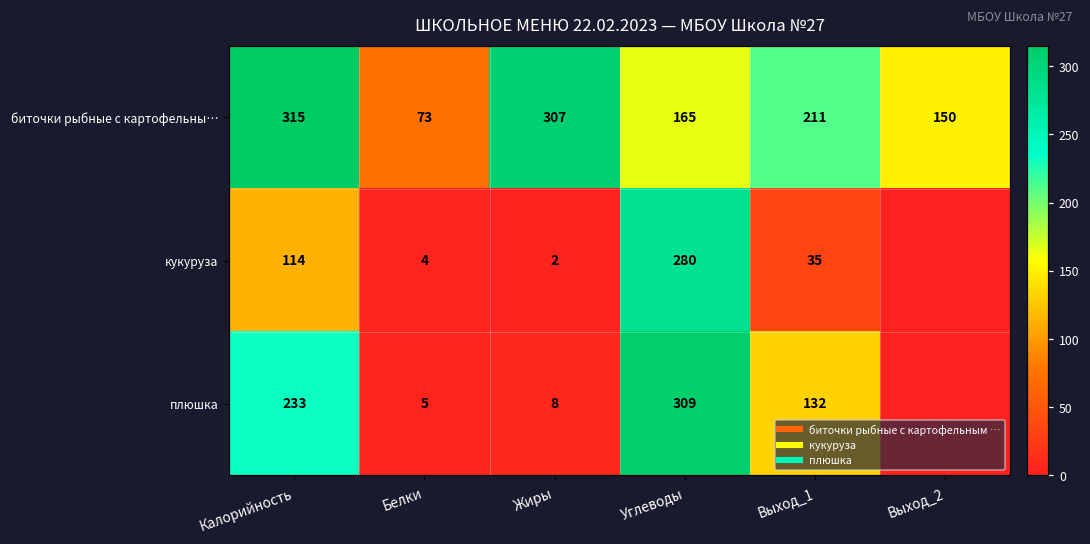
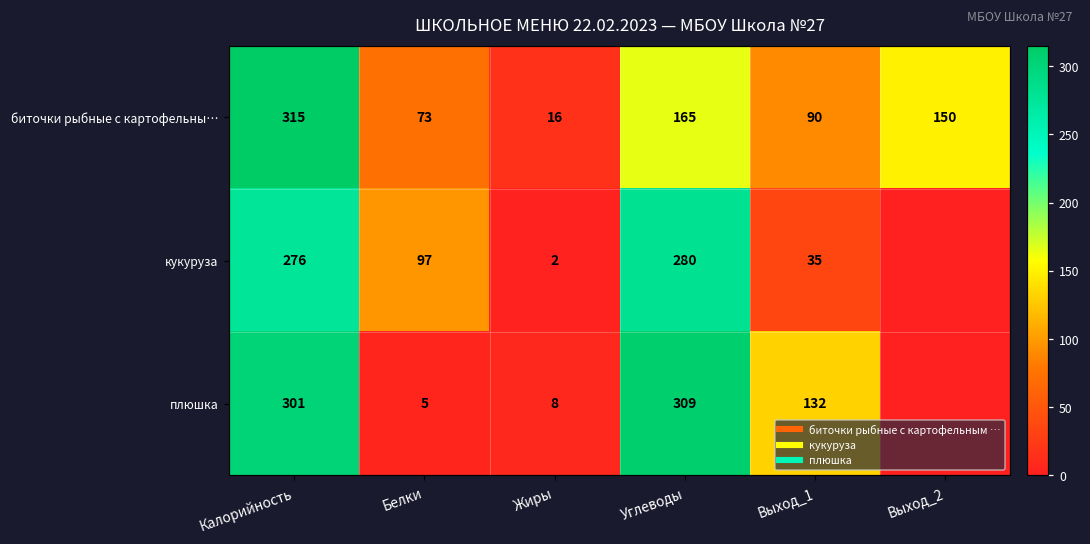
биточки рыбные с картофельны…, Жиры: 307 -> 16
биточки рыбные с картофельны…, Выход_1: 211 -> 90
кукуруза, Калорийность: 114 -> 276
кукуруза, Белки: 4 -> 97
плюшка, Калорийность: 233 -> 301
